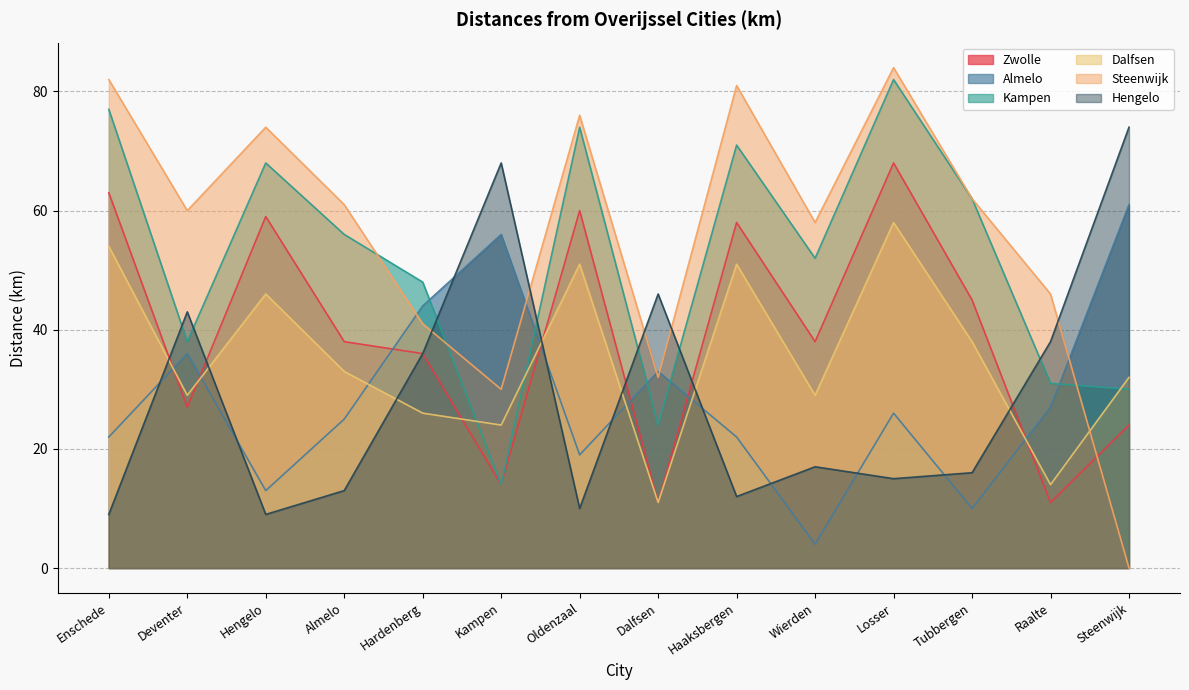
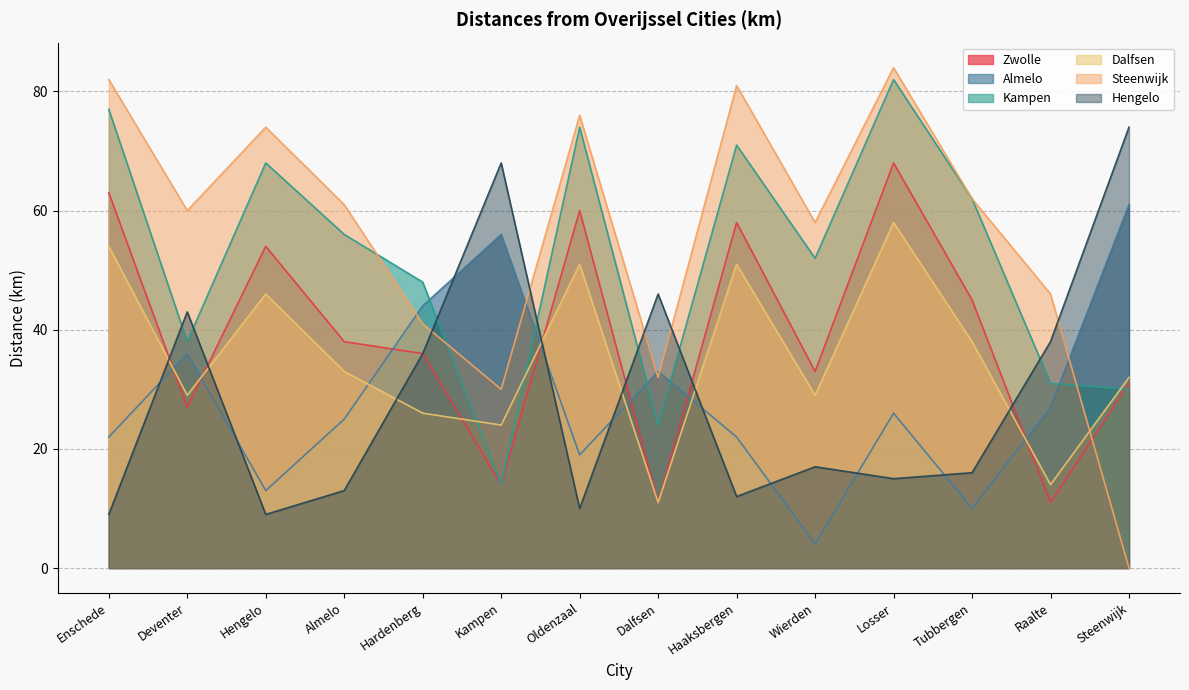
Zwolle, Hengelo: 59 -> 54
Zwolle, Wierden: 38 -> 33
Zwolle, Steenwijk: 24 -> 31
